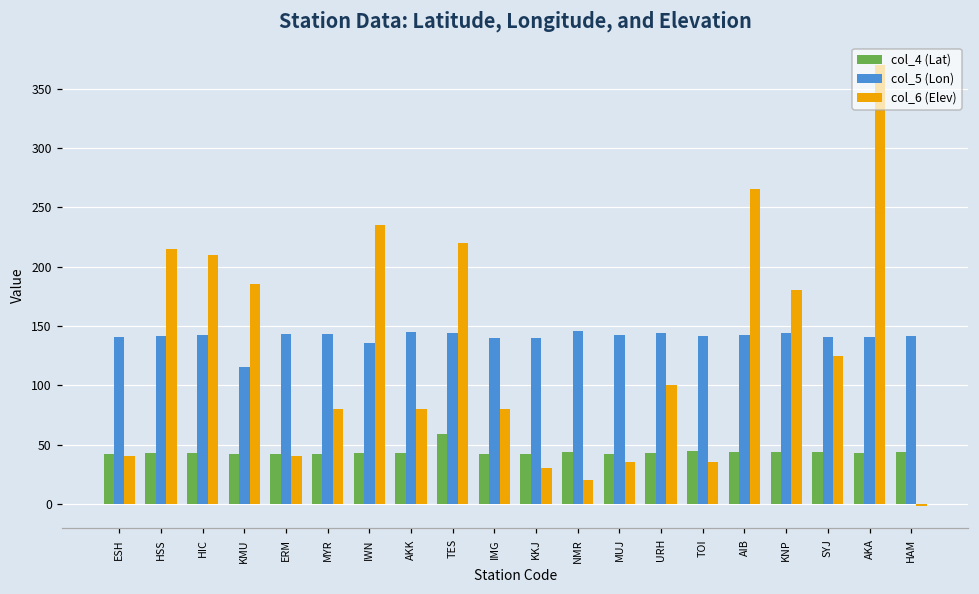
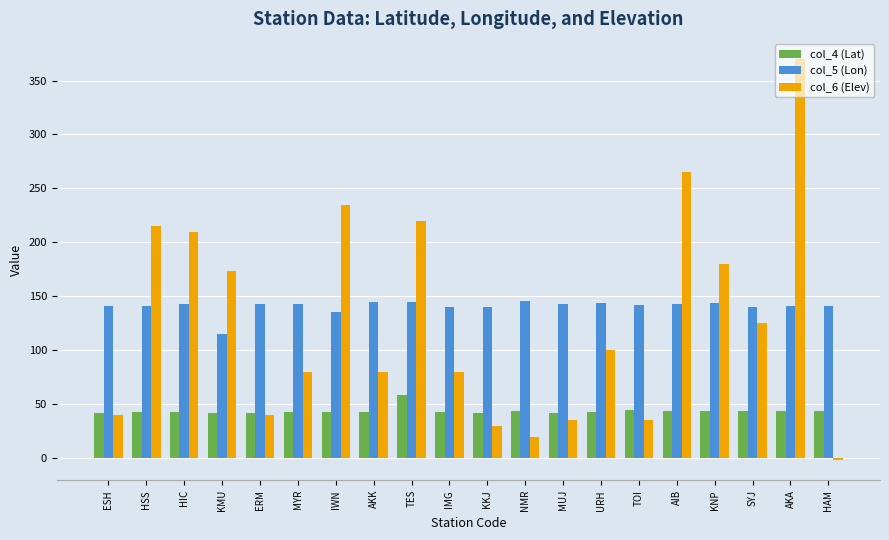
col_6 (Elev), KMU: 185 -> 173
